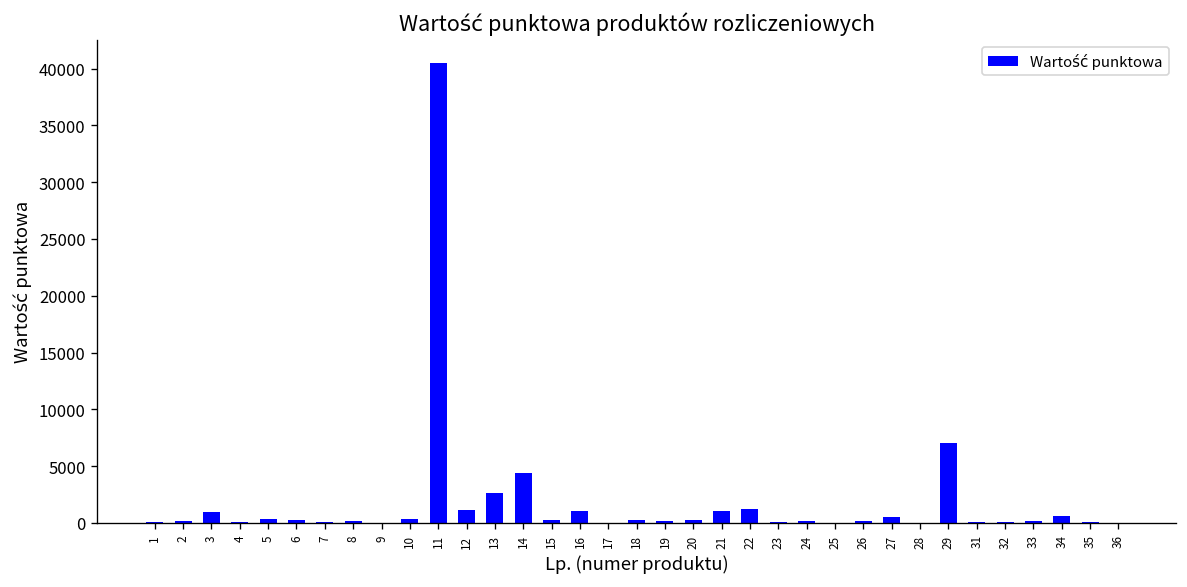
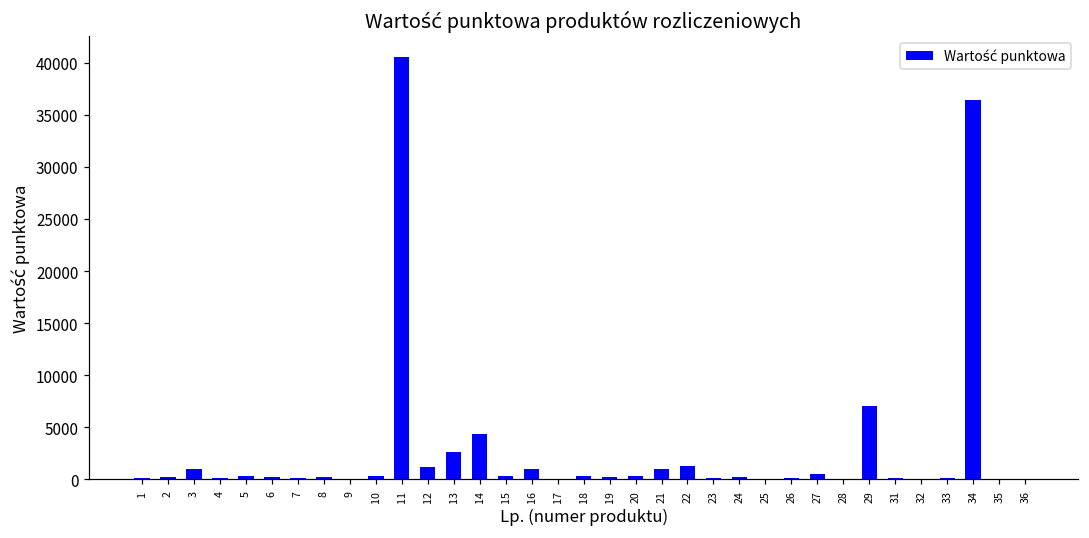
34: 1000 -> 36000
